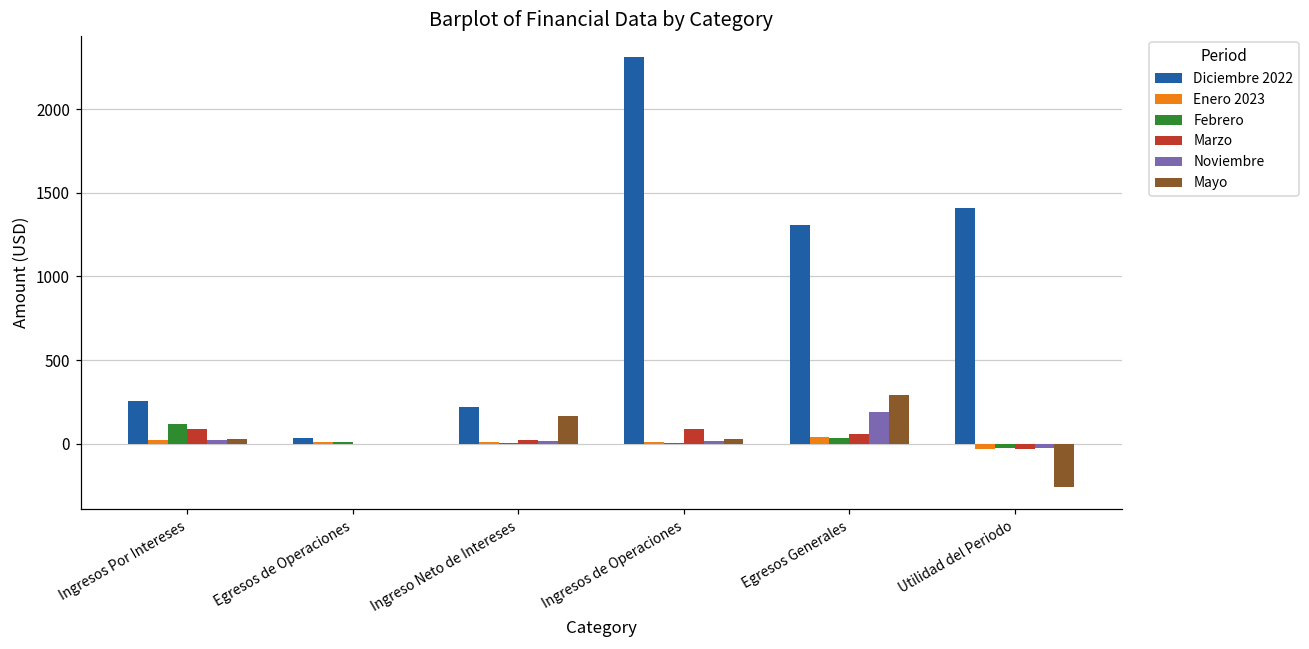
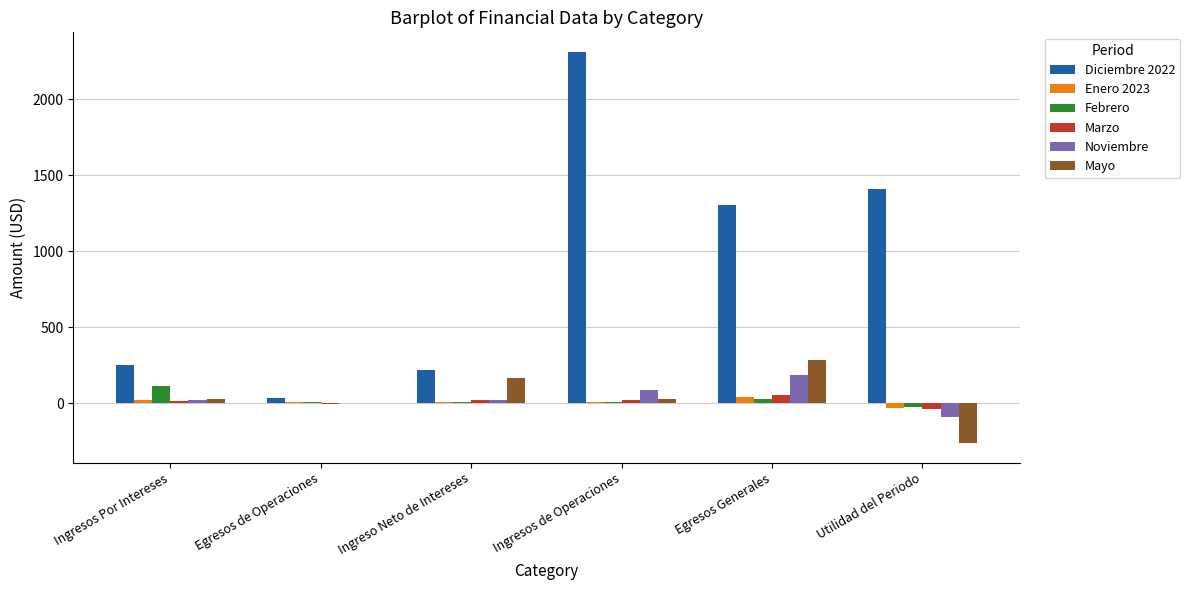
Marzo, Ingresos Por Intereses: 90 -> 20
Marzo, Ingresos de Operaciones: 90 -> 20
Noviembre, Ingresos de Operaciones: 20 -> 80
Noviembre, Utilidad del Periodo: -20 -> -90
